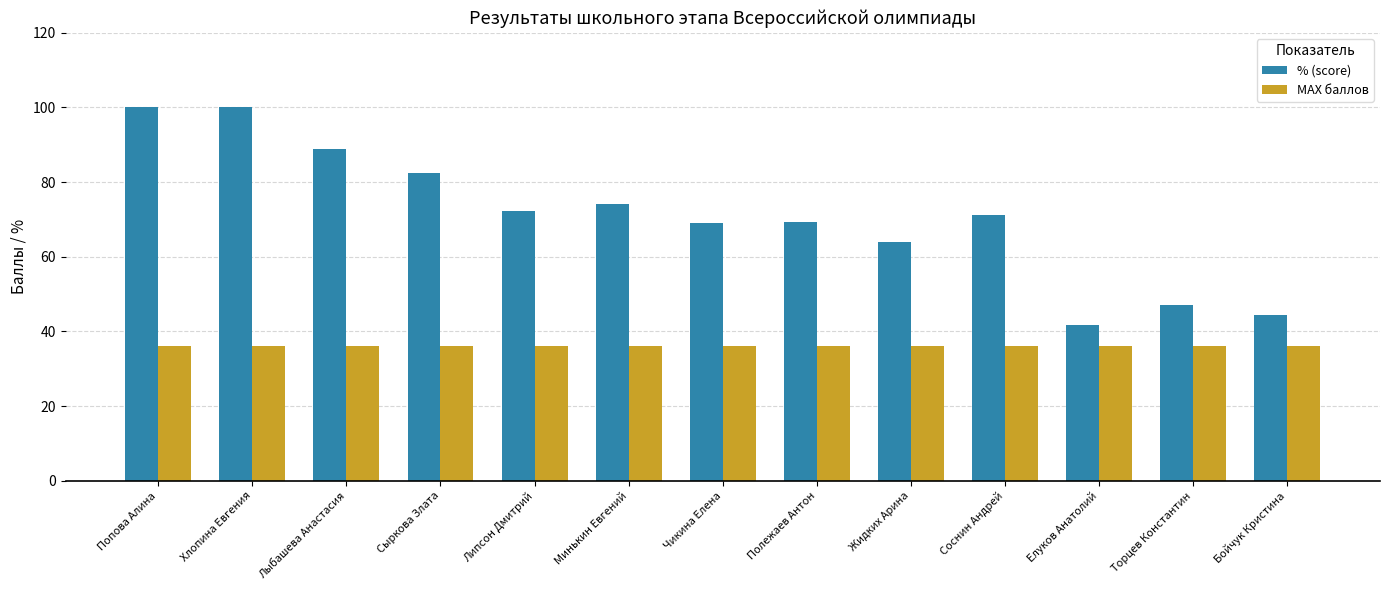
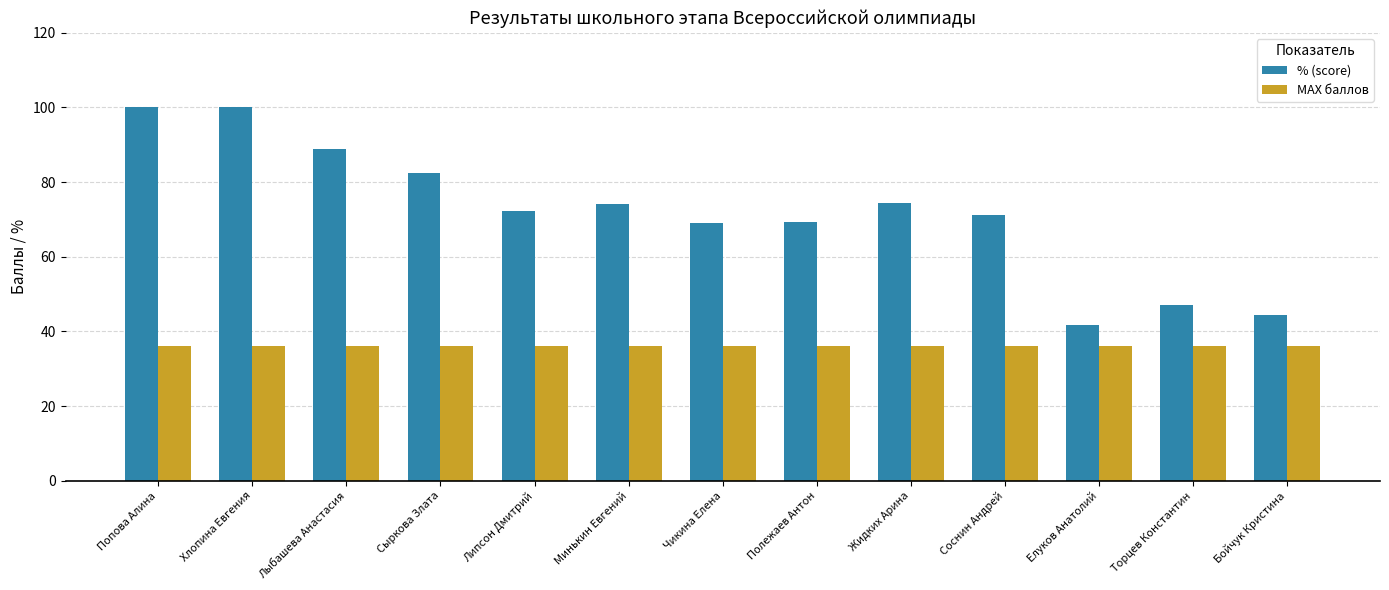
% (score), Жидких Арина: 64 -> 74
